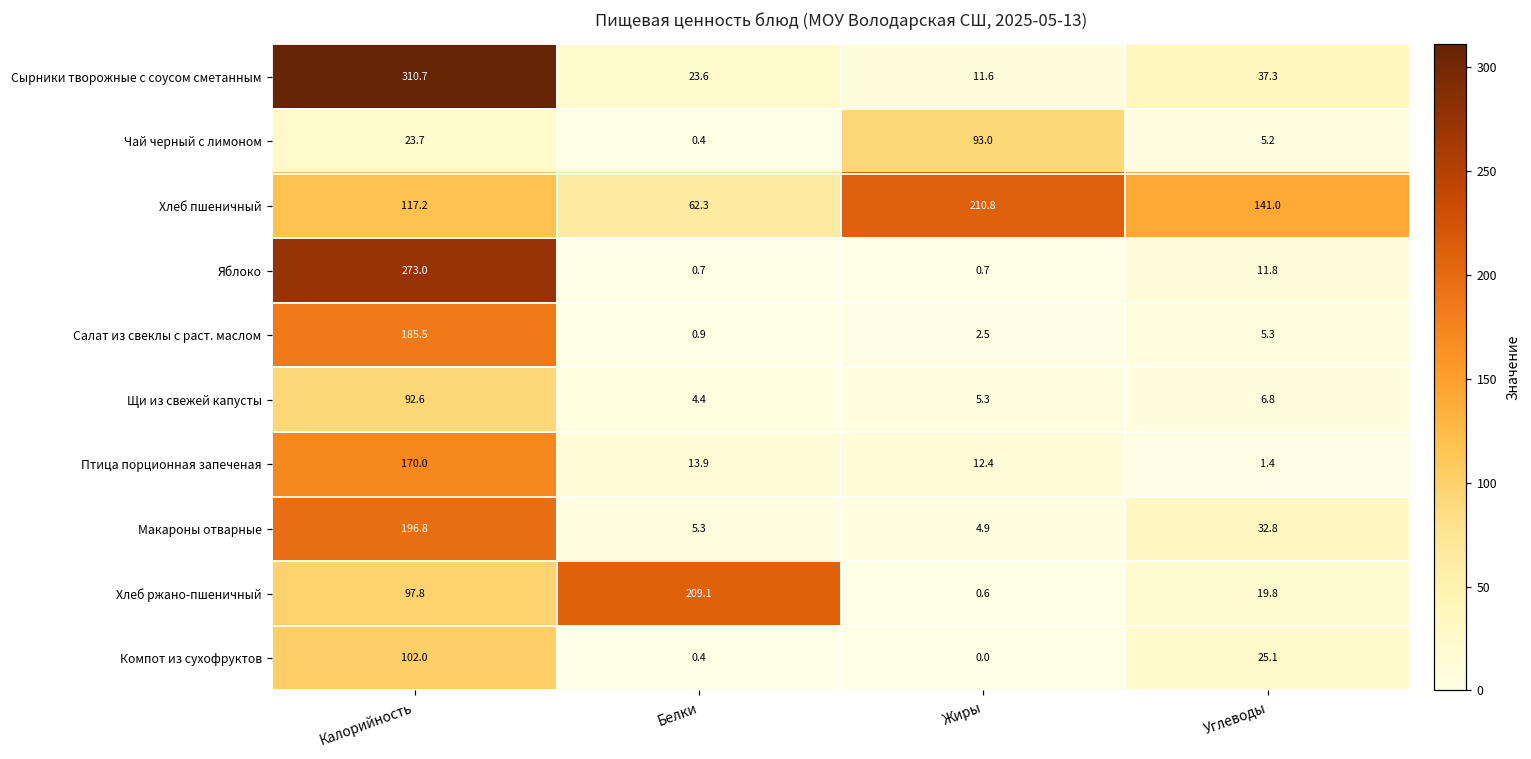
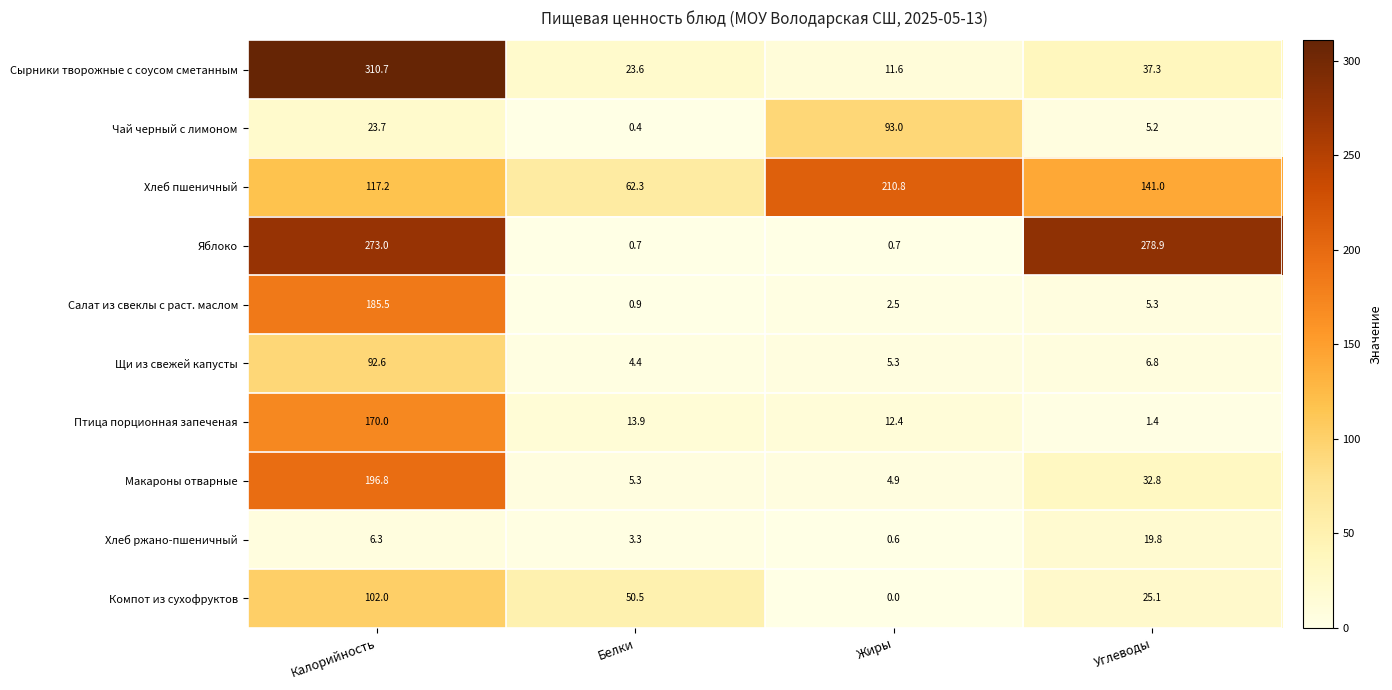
Яблоко, Углеводы: 11.8 -> 278.9
Хлеб ржано-пшеничный, Калорийность: 97.8 -> 6.3
Хлеб ржано-пшеничный, Белки: 209.1 -> 3.3
Компот из сухофруктов, Белки: 0.4 -> 50.5
